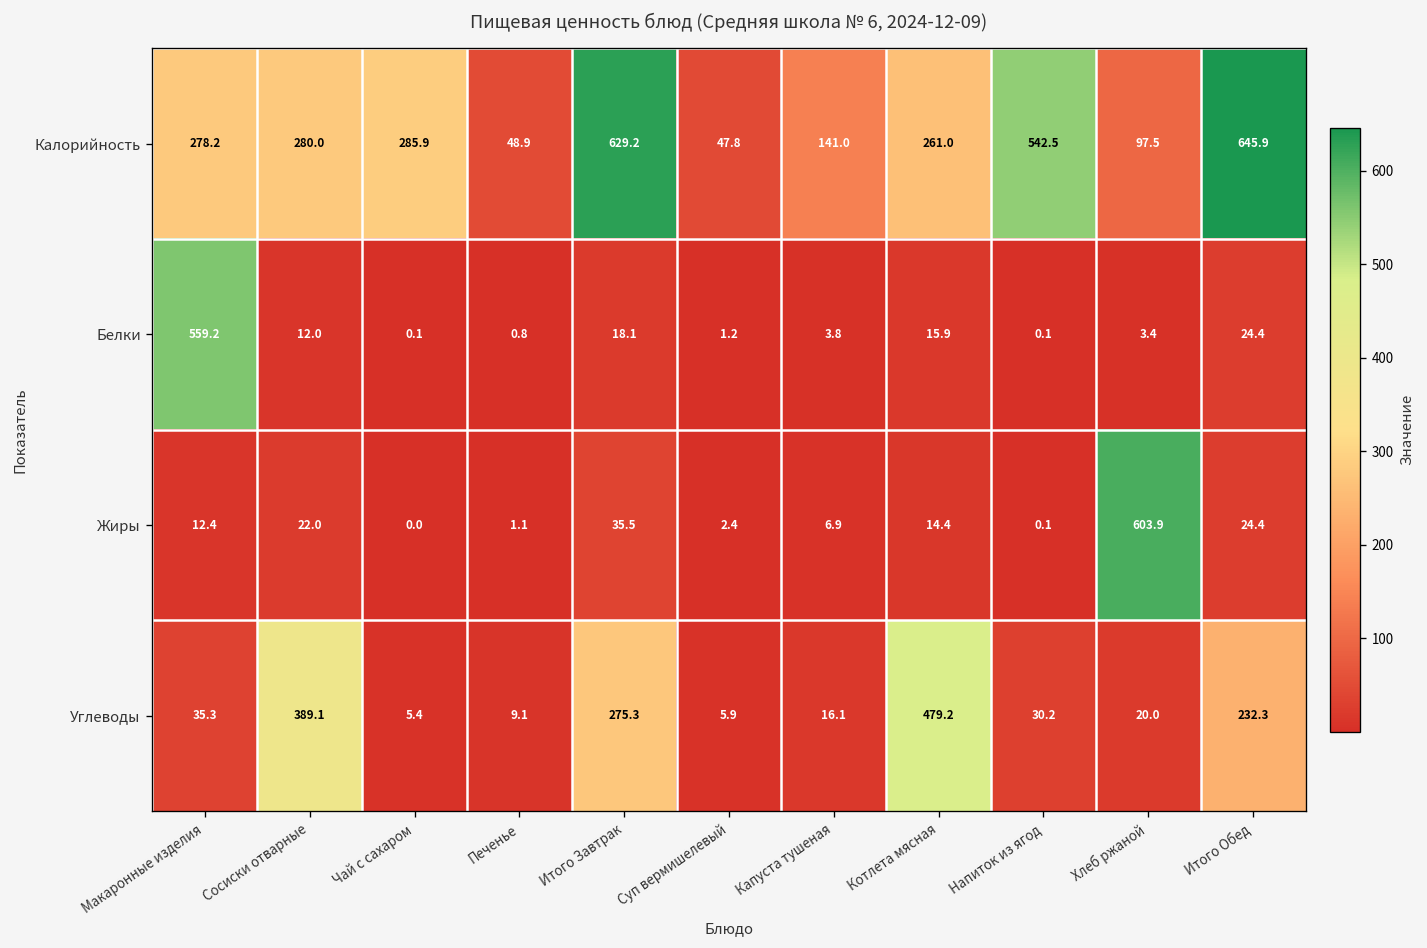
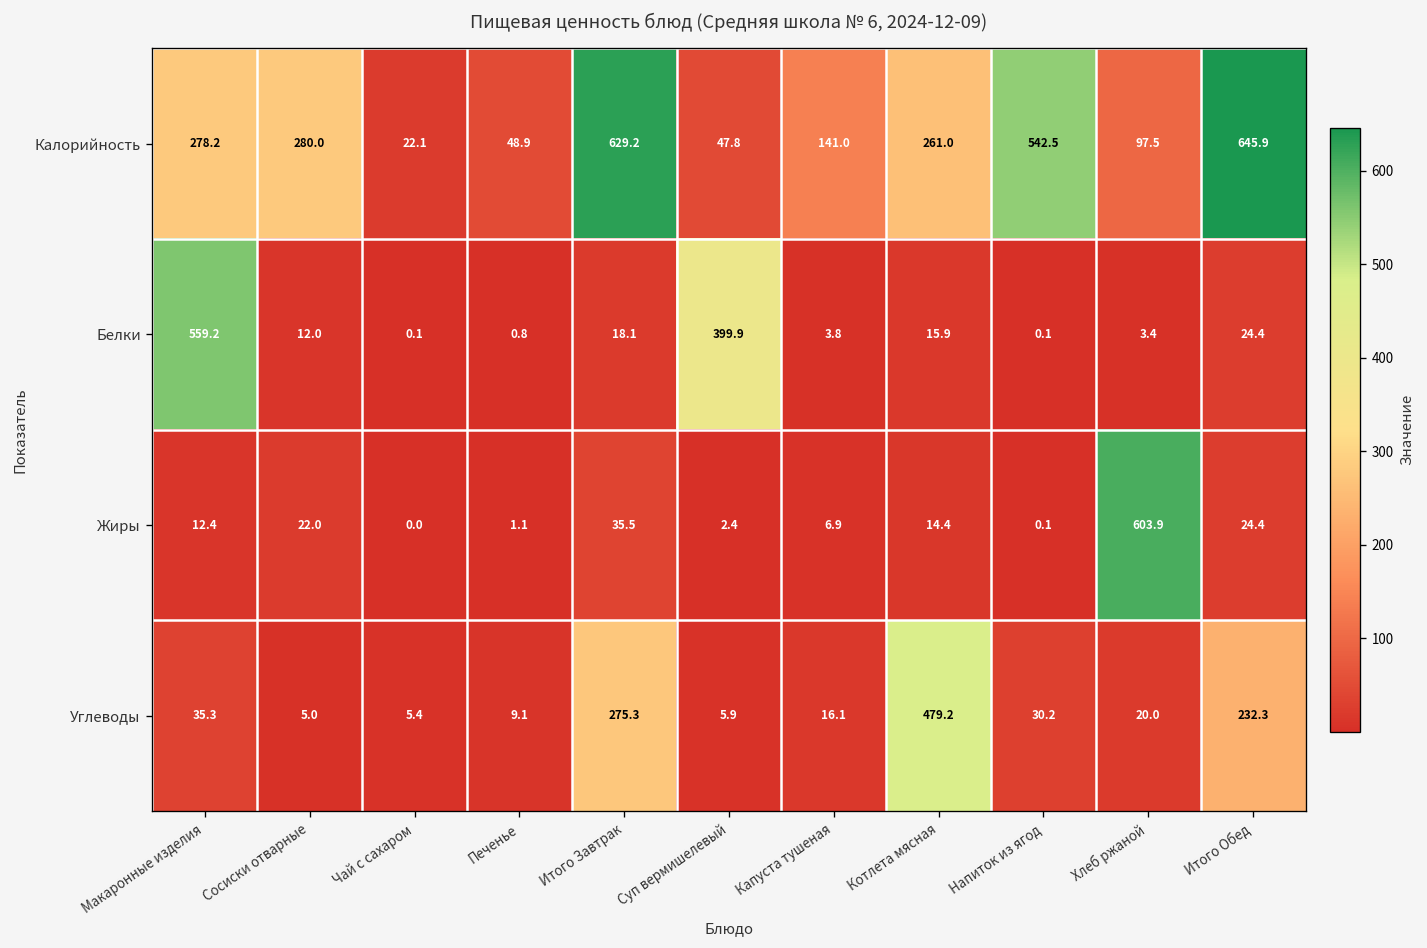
Калорийность, Чай с сахаром: 285.9 -> 22.1
Белки, Суп вермишелевый: 1.2 -> 399.9
Углеводы, Сосиски отварные: 389.1 -> 5.0
